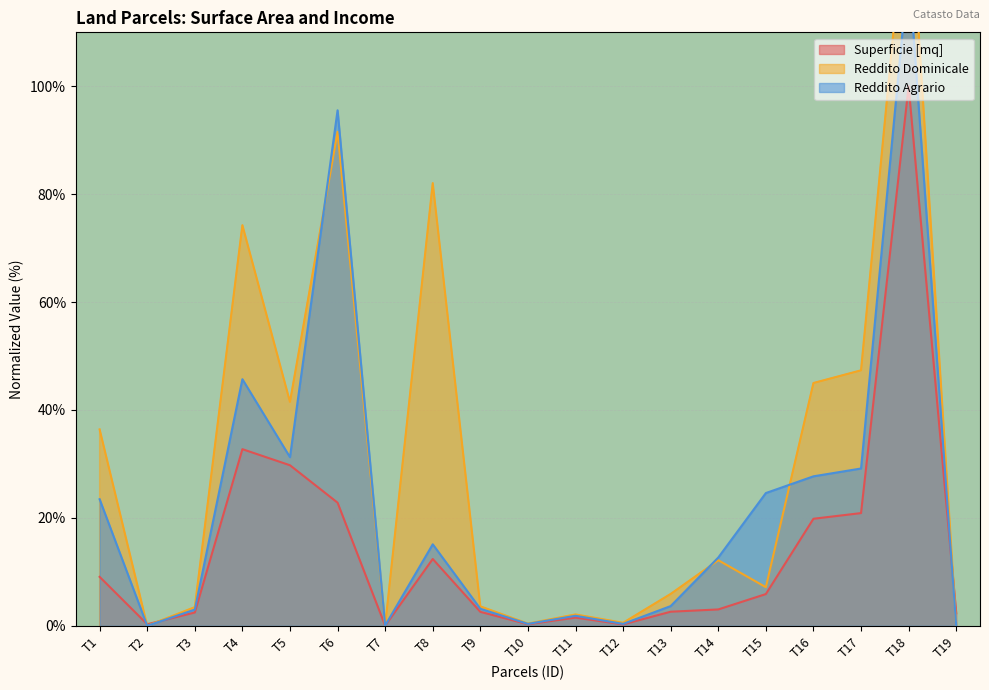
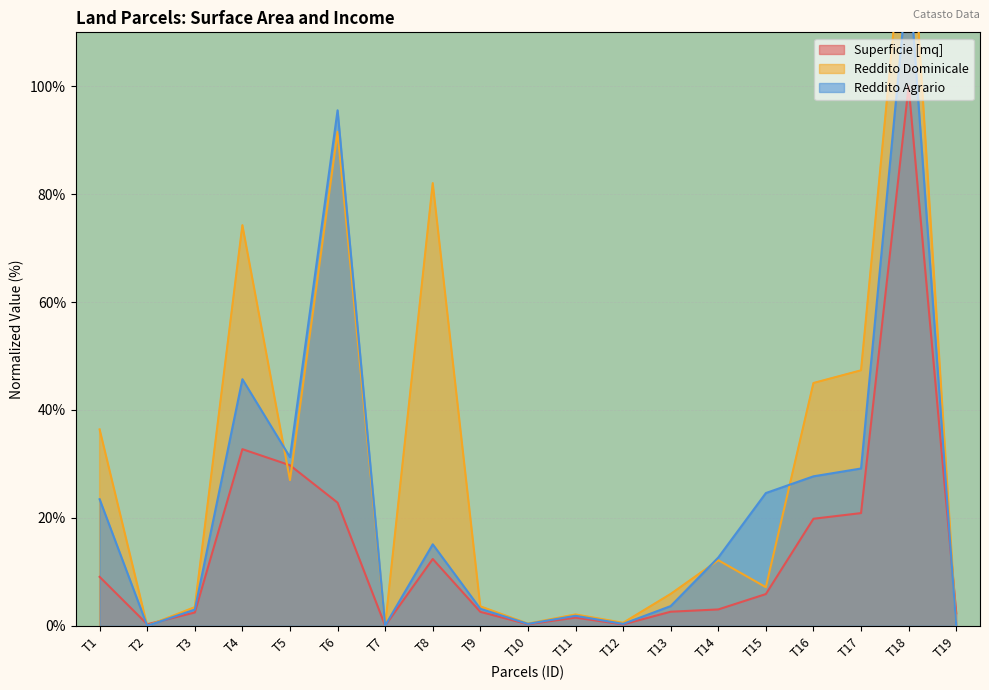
Reddito Dominicale, T5: 42% -> 27%
